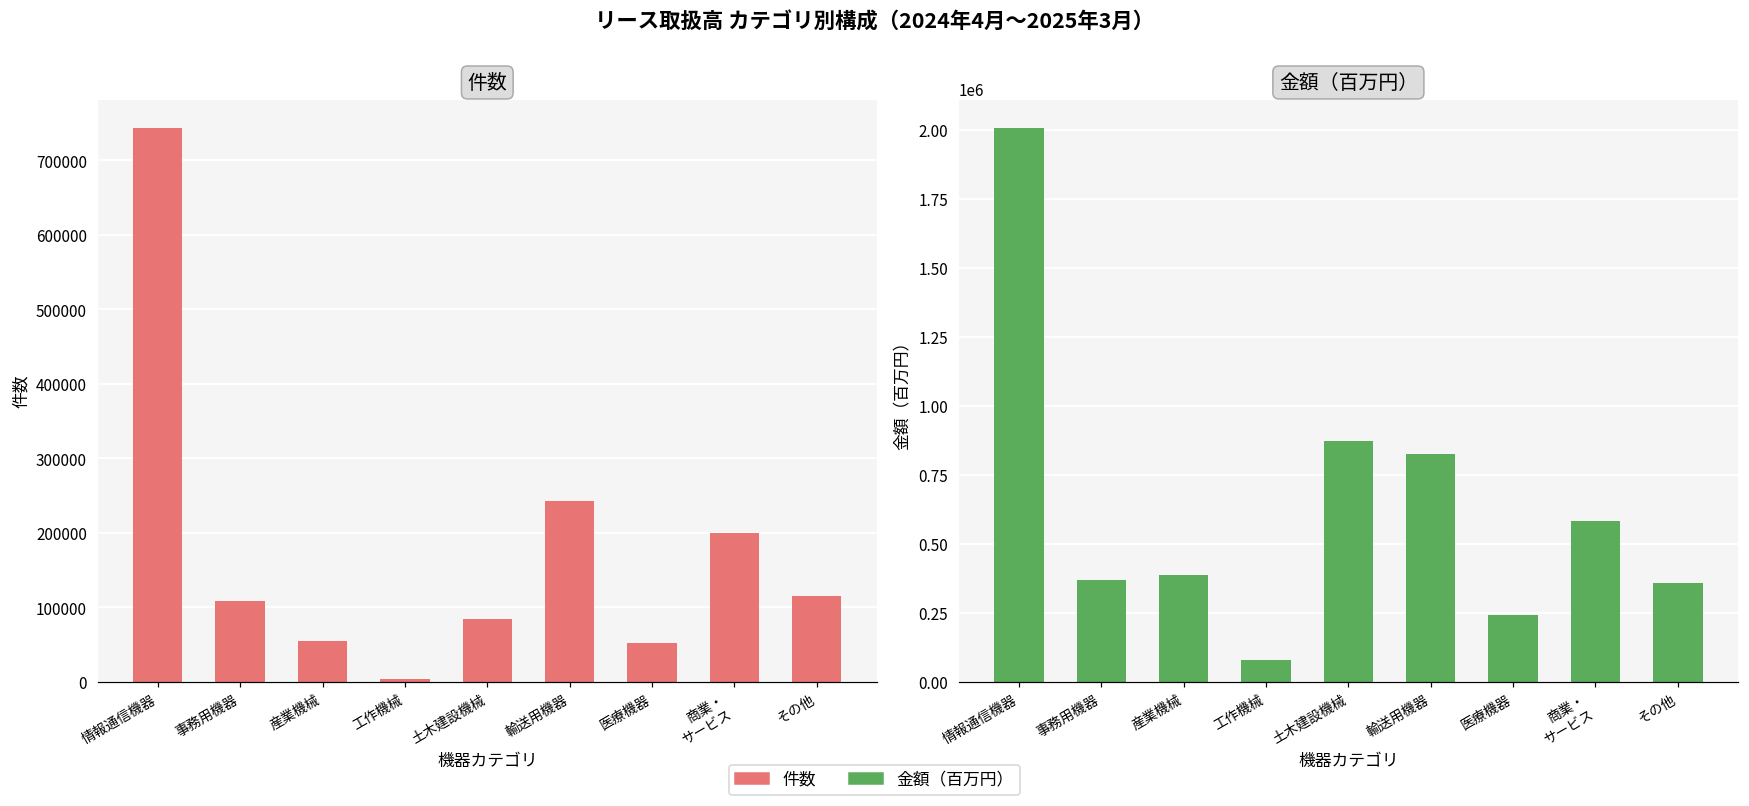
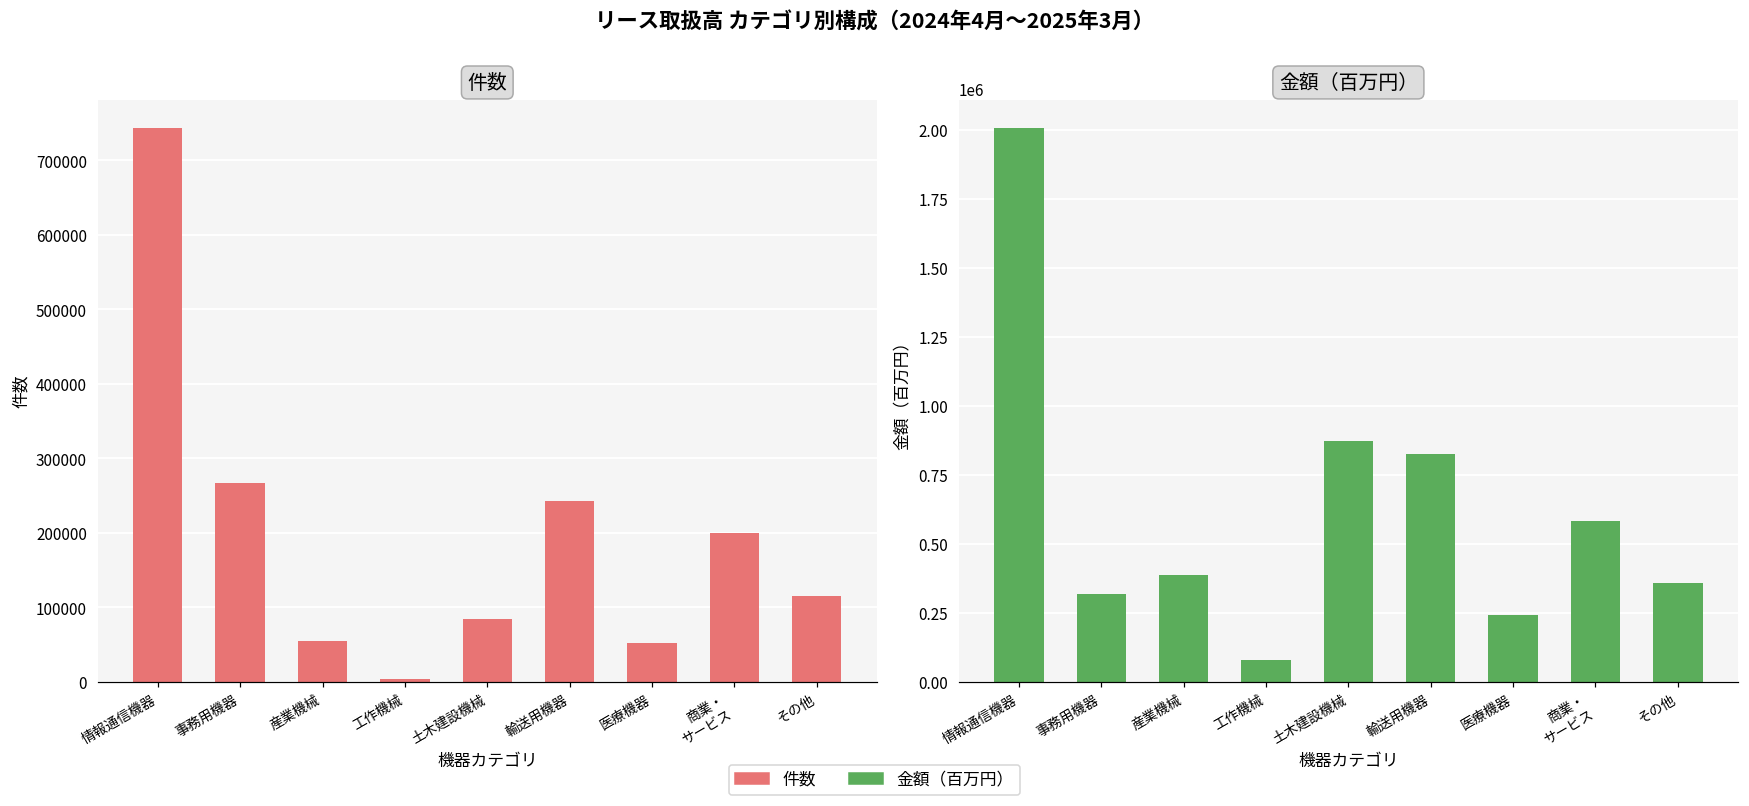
件数, 事務用機器: 110000 -> 270000
金額（百万円）, 事務用機器: 370000 -> 320000
